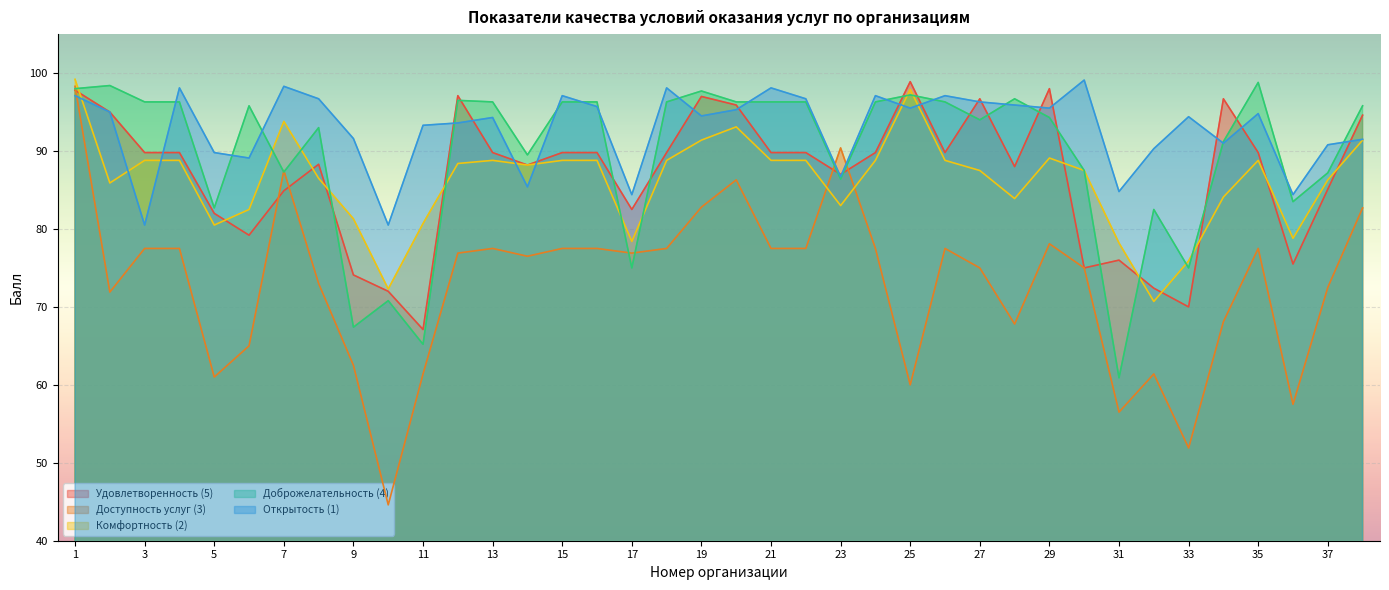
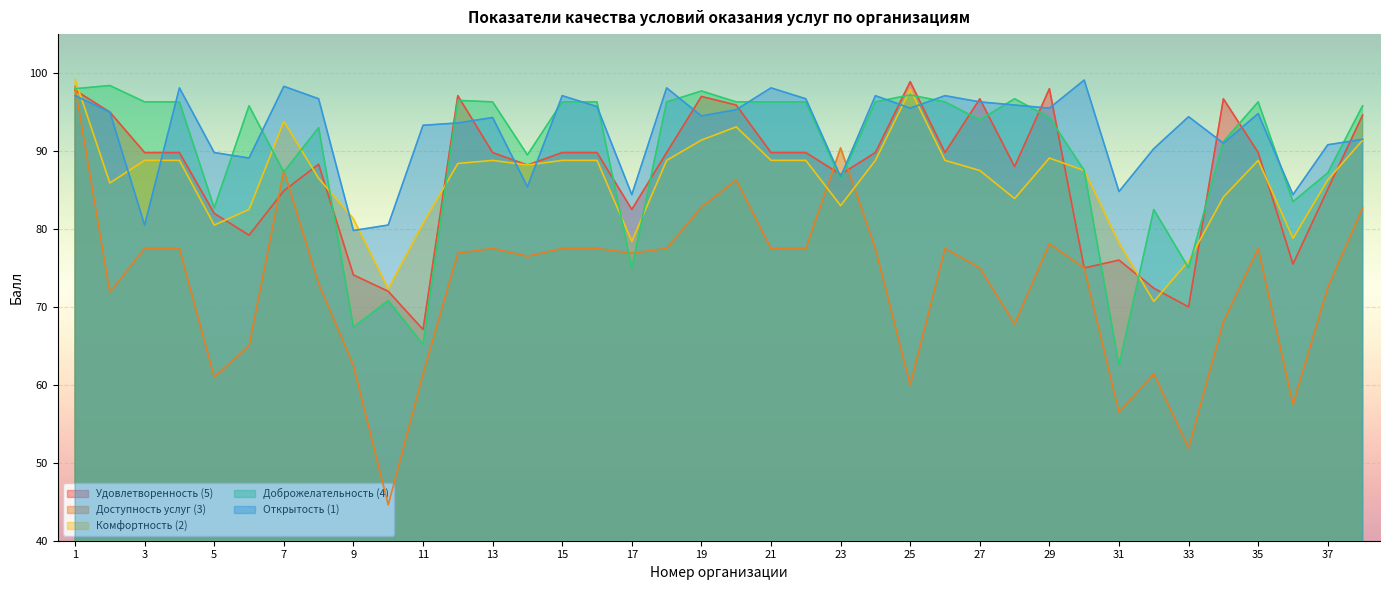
Открытость (1), 9: 92 -> 80
Доброжелательность (4), 31: 61 -> 63
Доброжелательность (4), 35: 99 -> 96
